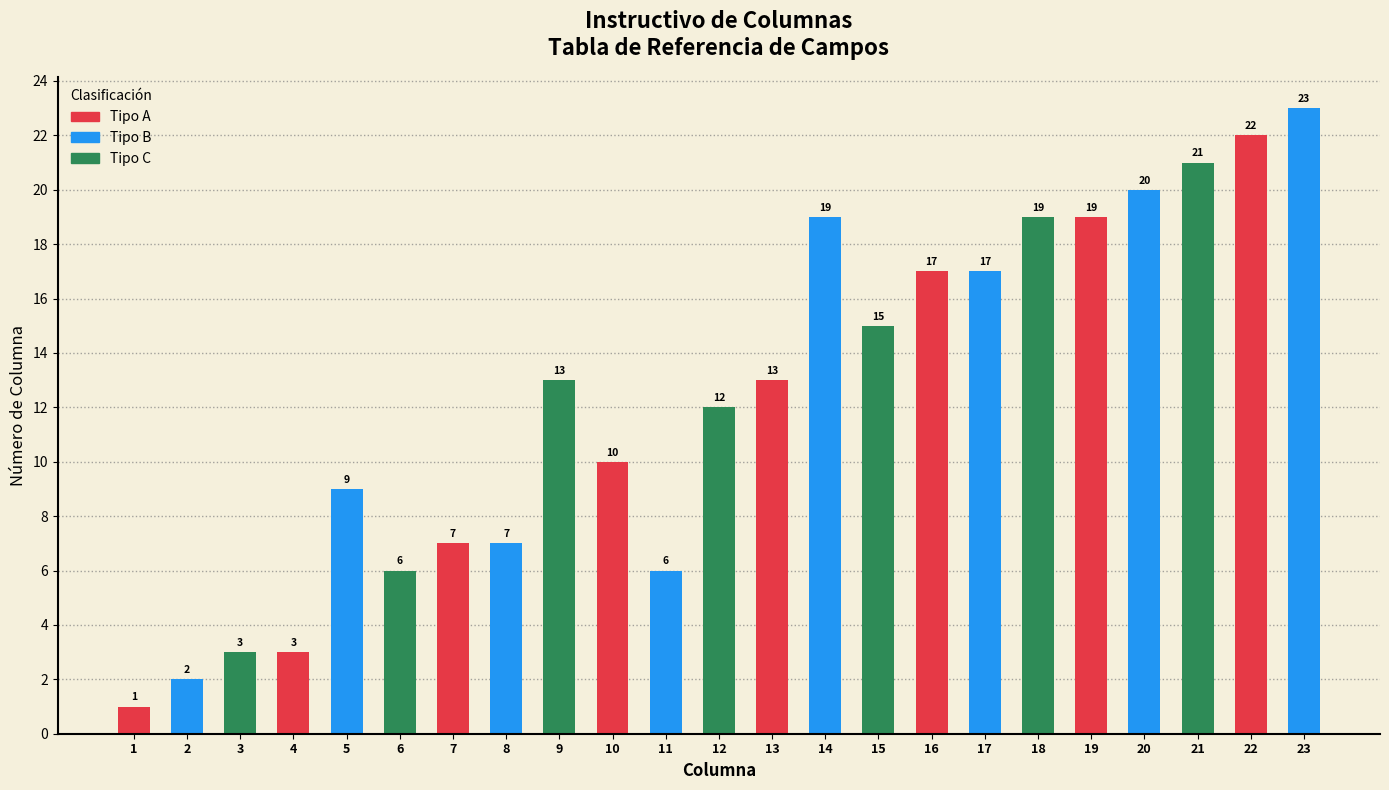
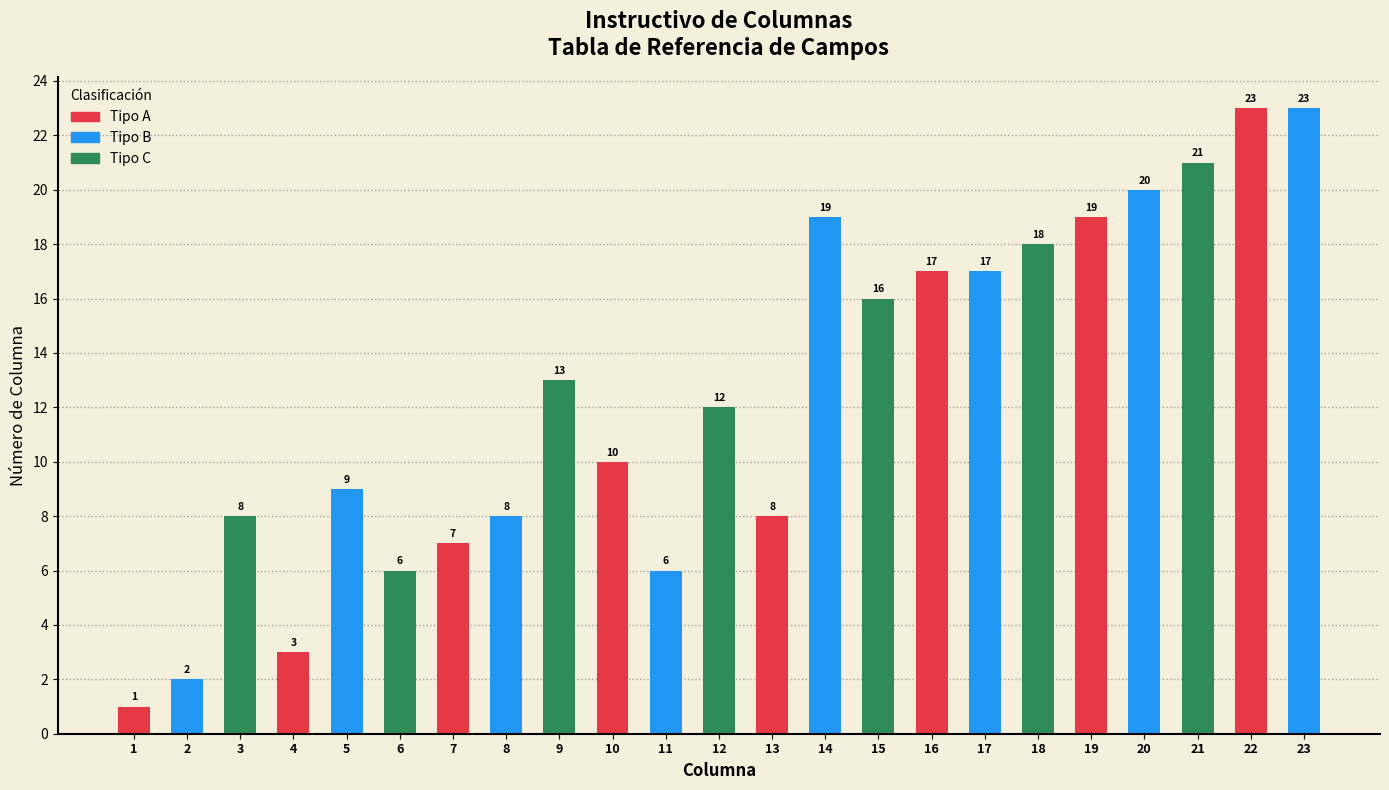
3: 3 -> 8
8: 7 -> 8
13: 13 -> 8
15: 15 -> 16
18: 19 -> 18
22: 22 -> 23
